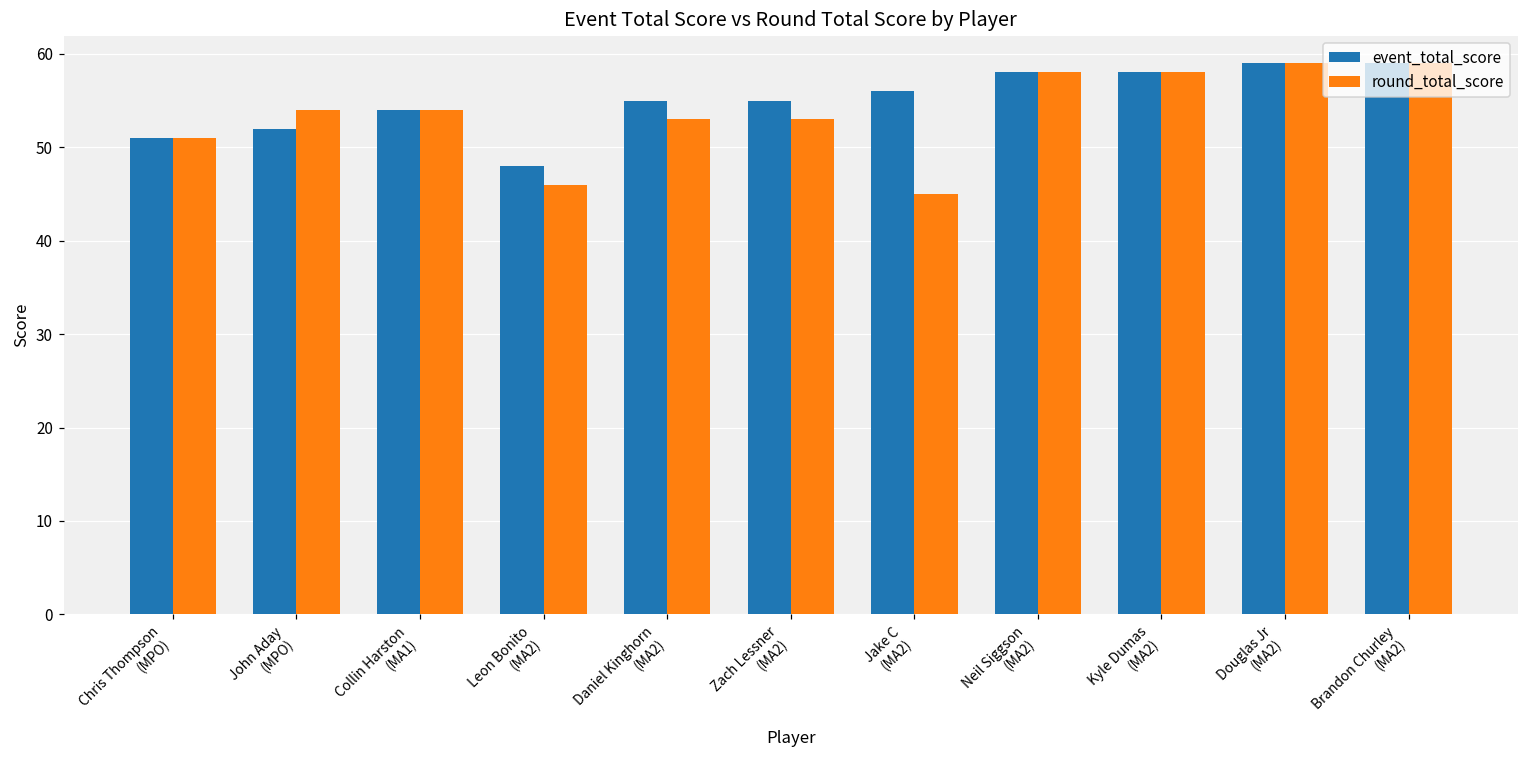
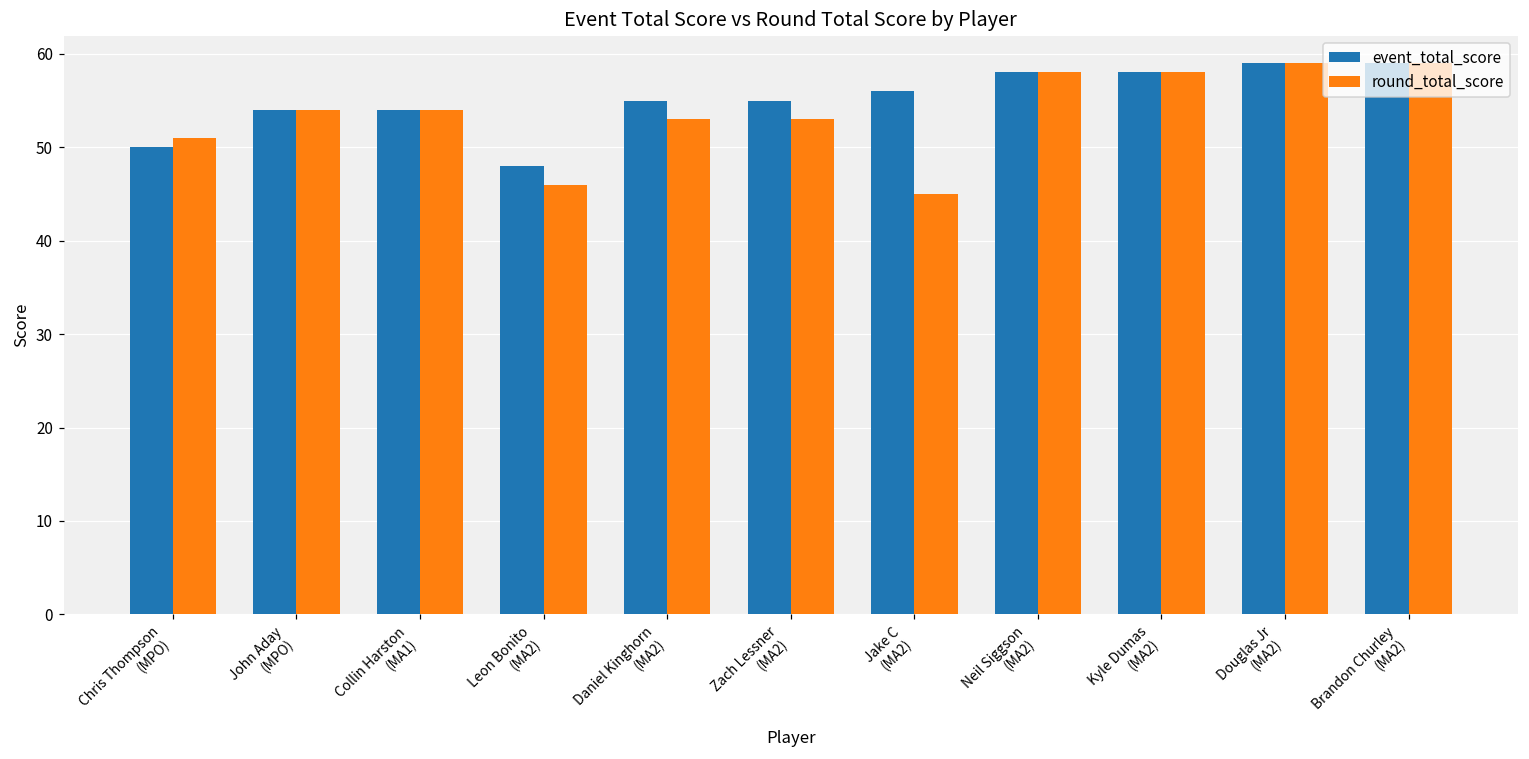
event_total_score, Chris Thompson (MPO): 51 -> 50
event_total_score, John Aday (MPO): 52 -> 54
